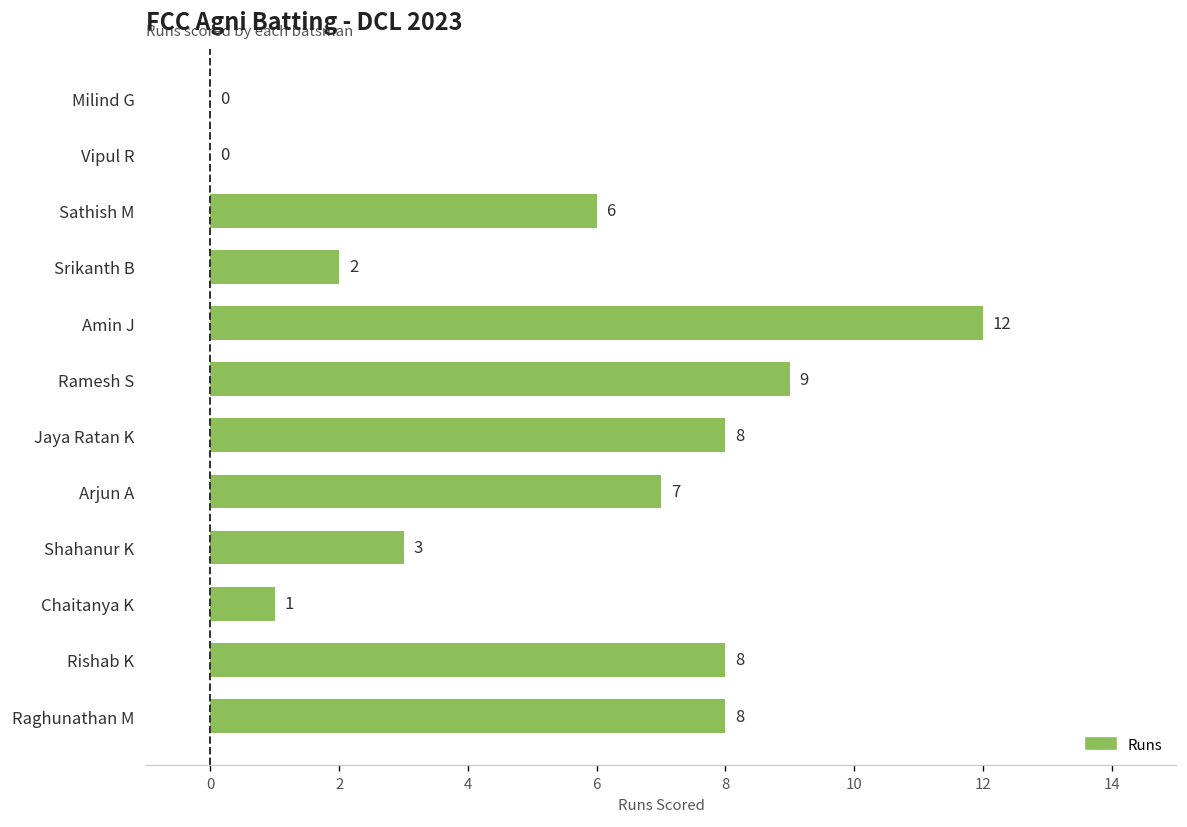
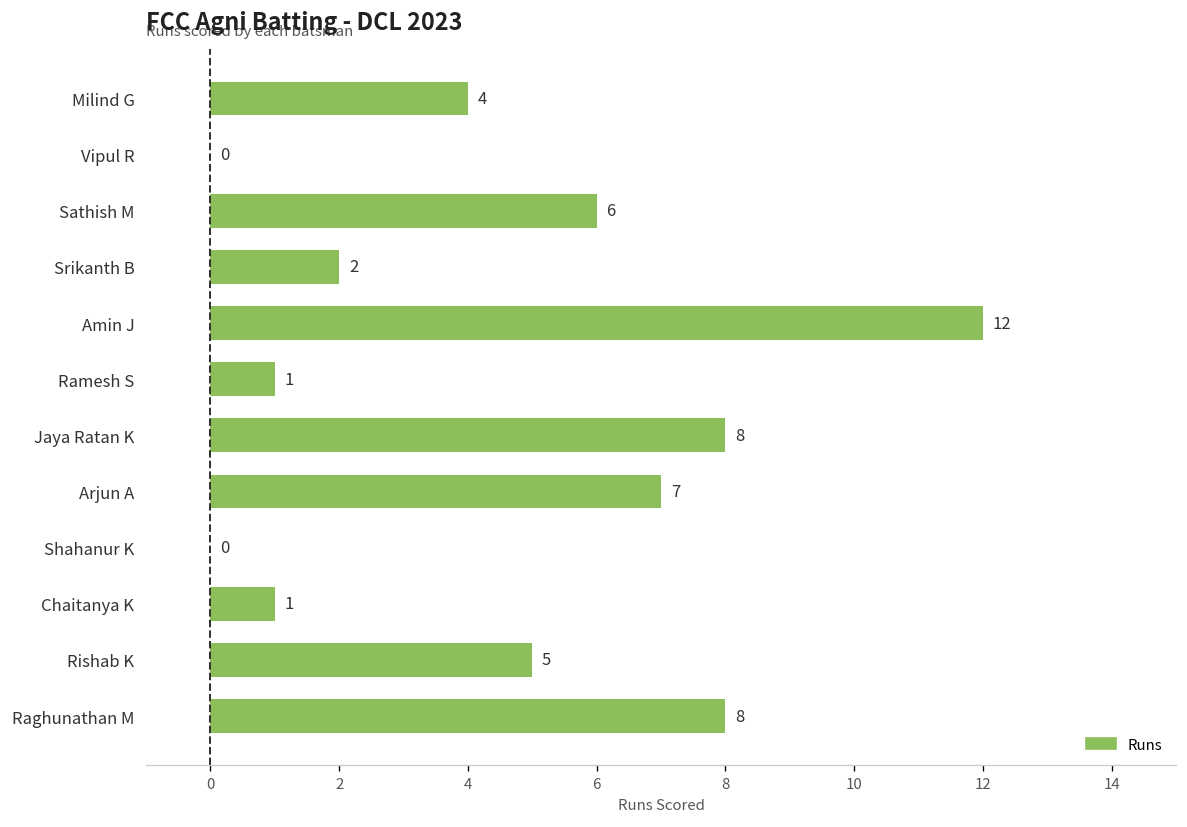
Milind G: 0 -> 4
Ramesh S: 9 -> 1
Shahanur K: 3 -> 0
Rishab K: 8 -> 5
